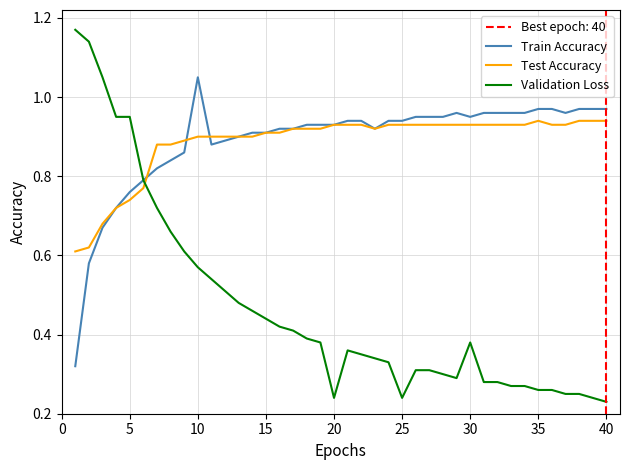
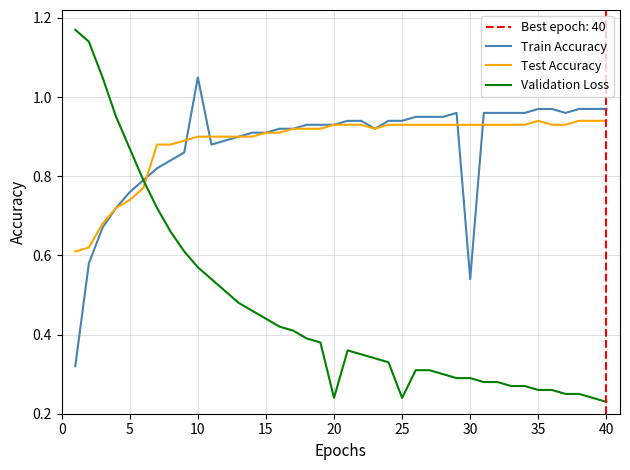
Validation Loss, 5: 0.95 -> 0.87
Train Accuracy, 30: 0.95 -> 0.54
Validation Loss, 30: 0.38 -> 0.29
